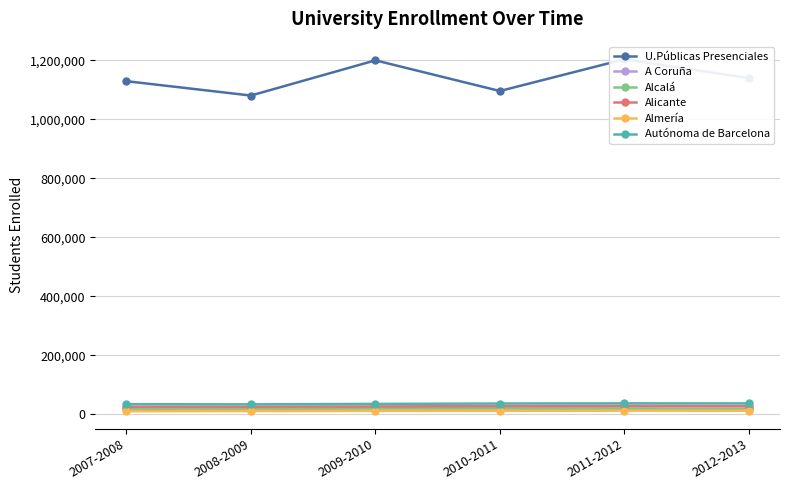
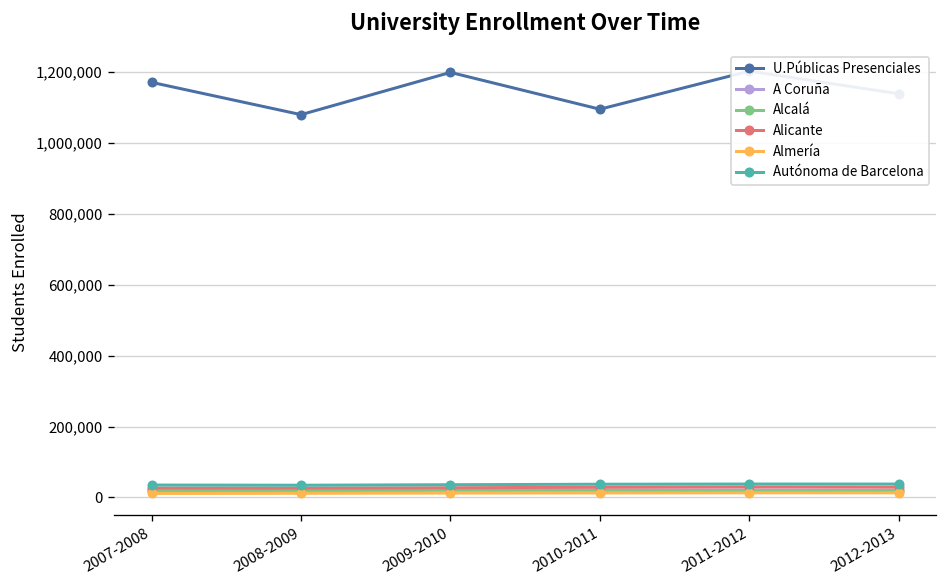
U.Públicas Presenciales, 2007-2008: 1,130,000 -> 1,170,000
